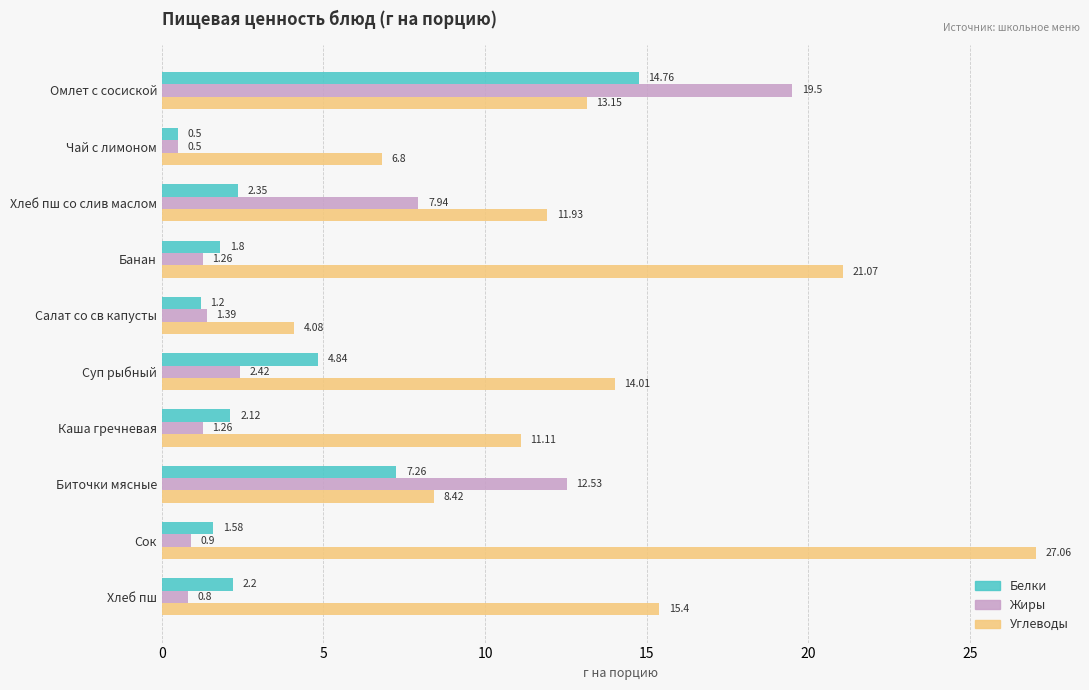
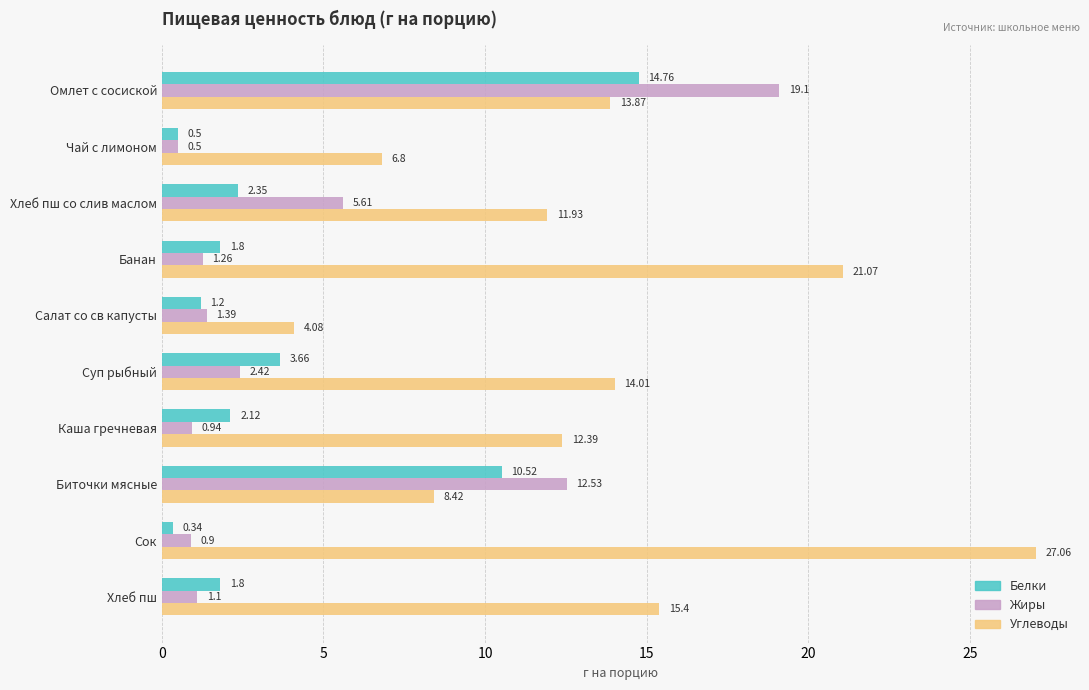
Жиры, Омлет с сосиской: 19.5 -> 19.1
Углеводы, Омлет с сосиской: 13.15 -> 13.87
Жиры, Хлеб пш со слив маслом: 7.94 -> 5.61
Белки, Суп рыбный: 4.84 -> 3.66
Жиры, Каша гречневая: 1.26 -> 0.94
Углеводы, Каша гречневая: 11.11 -> 12.39
Белки, Биточки мясные: 7.26 -> 10.52
Белки, Сок: 1.58 -> 0.34
Белки, Хлеб пш: 2.2 -> 1.8
Жиры, Хлеб пш: 0.8 -> 1.1
